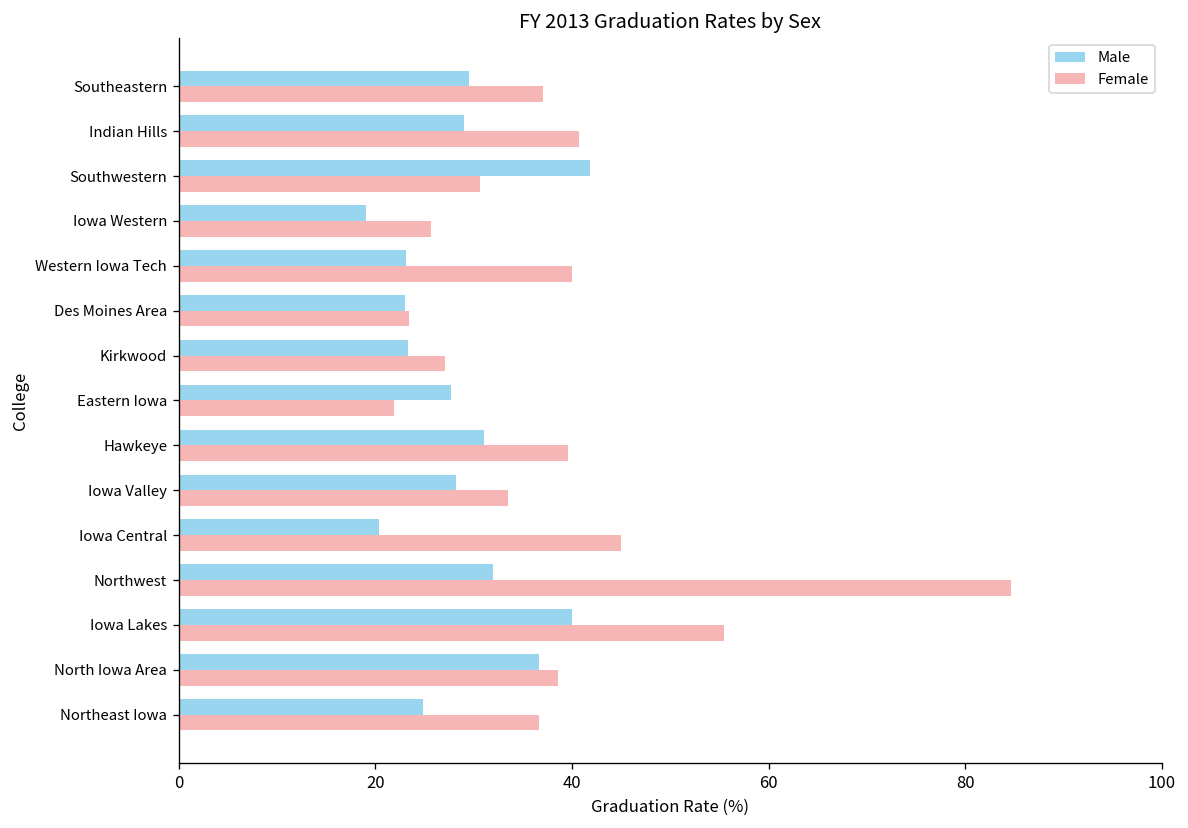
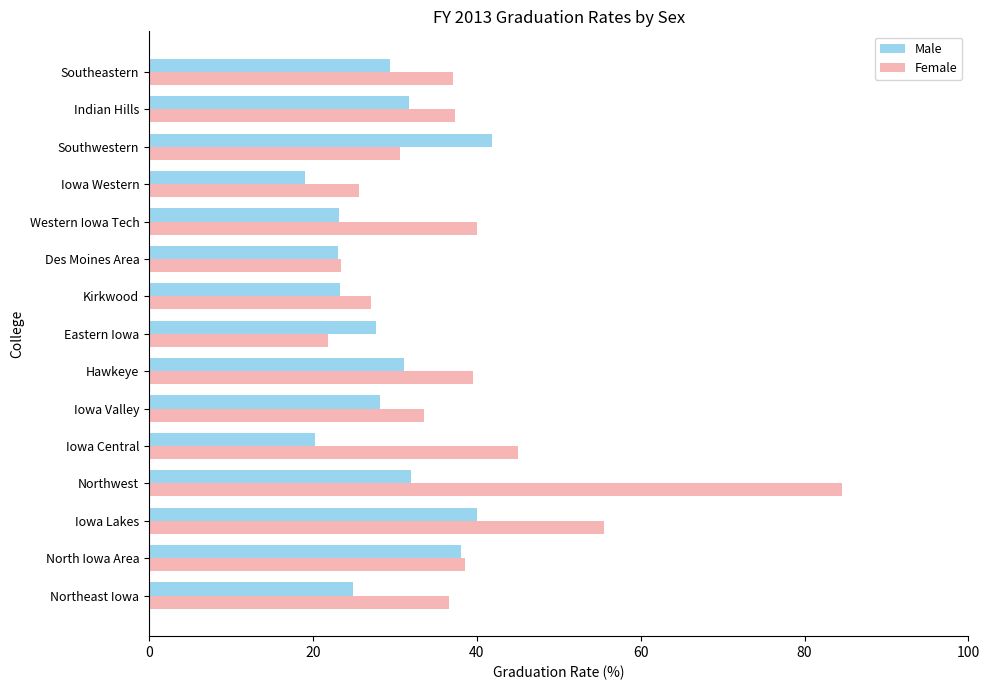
Male, Indian Hills: 29 -> 32
Female, Indian Hills: 41 -> 37
Male, North Iowa Area: 37 -> 38
